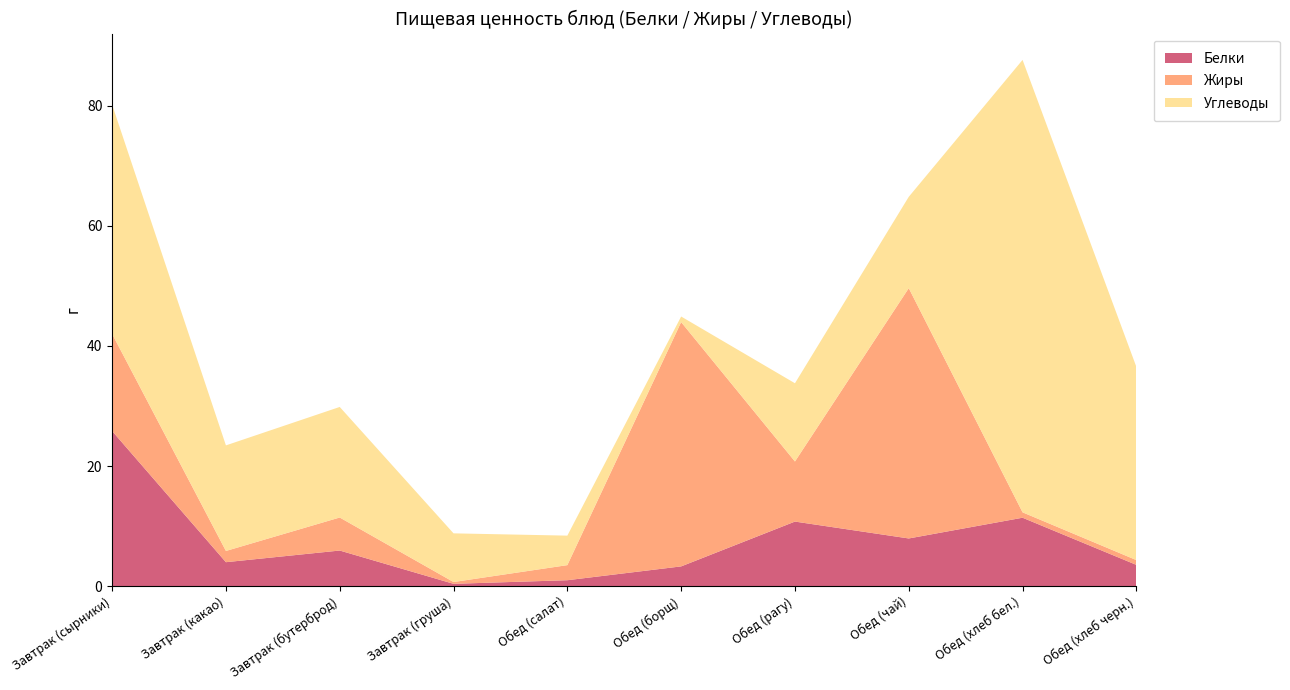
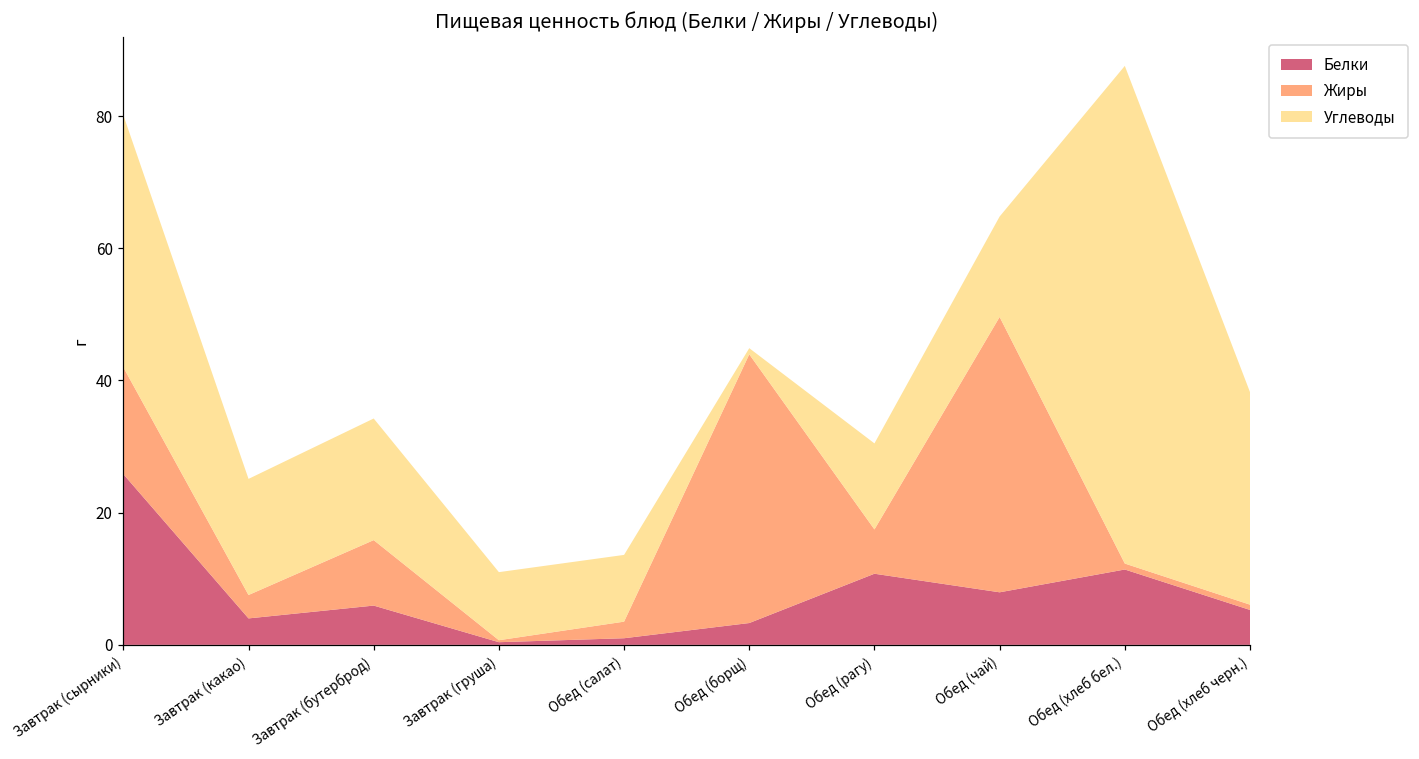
Жиры, Завтрак (какао): 2 -> 4
Жиры, Завтрак (бутерброд): 5 -> 10
Углеводы, Завтрак (груша): 8 -> 10
Углеводы, Обед (салат): 5 -> 10
Жиры, Обед (рагу): 10 -> 7
Белки, Обед (хлеб черн.): 4 -> 5
